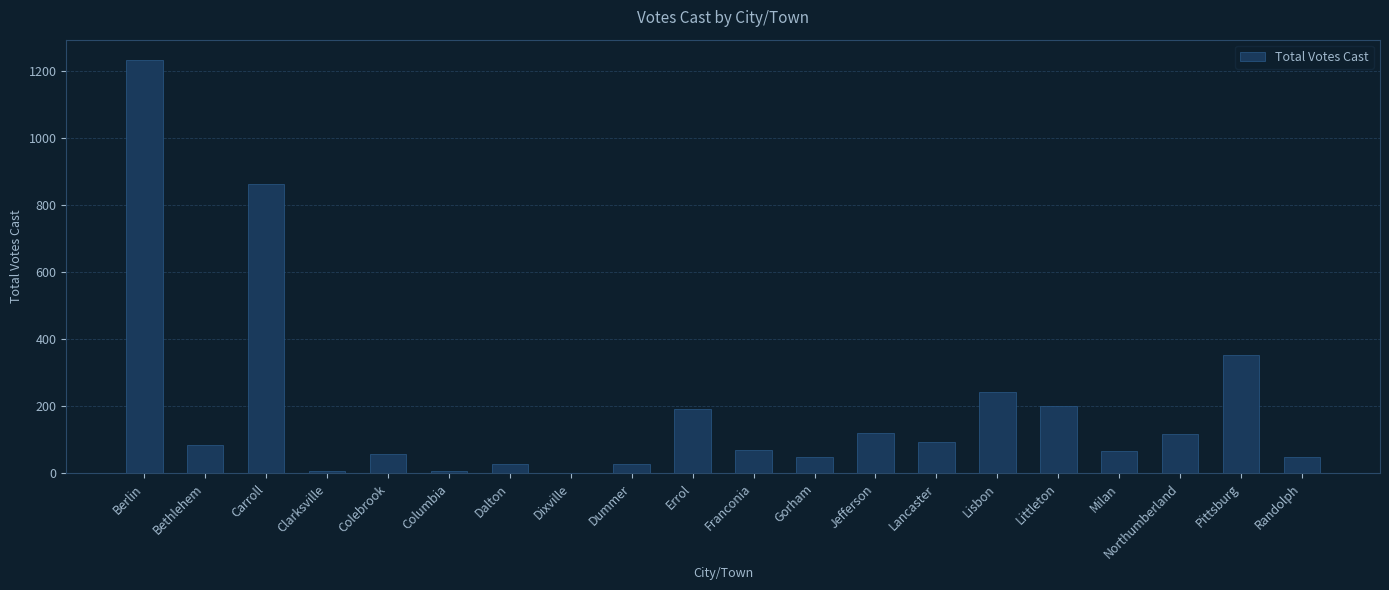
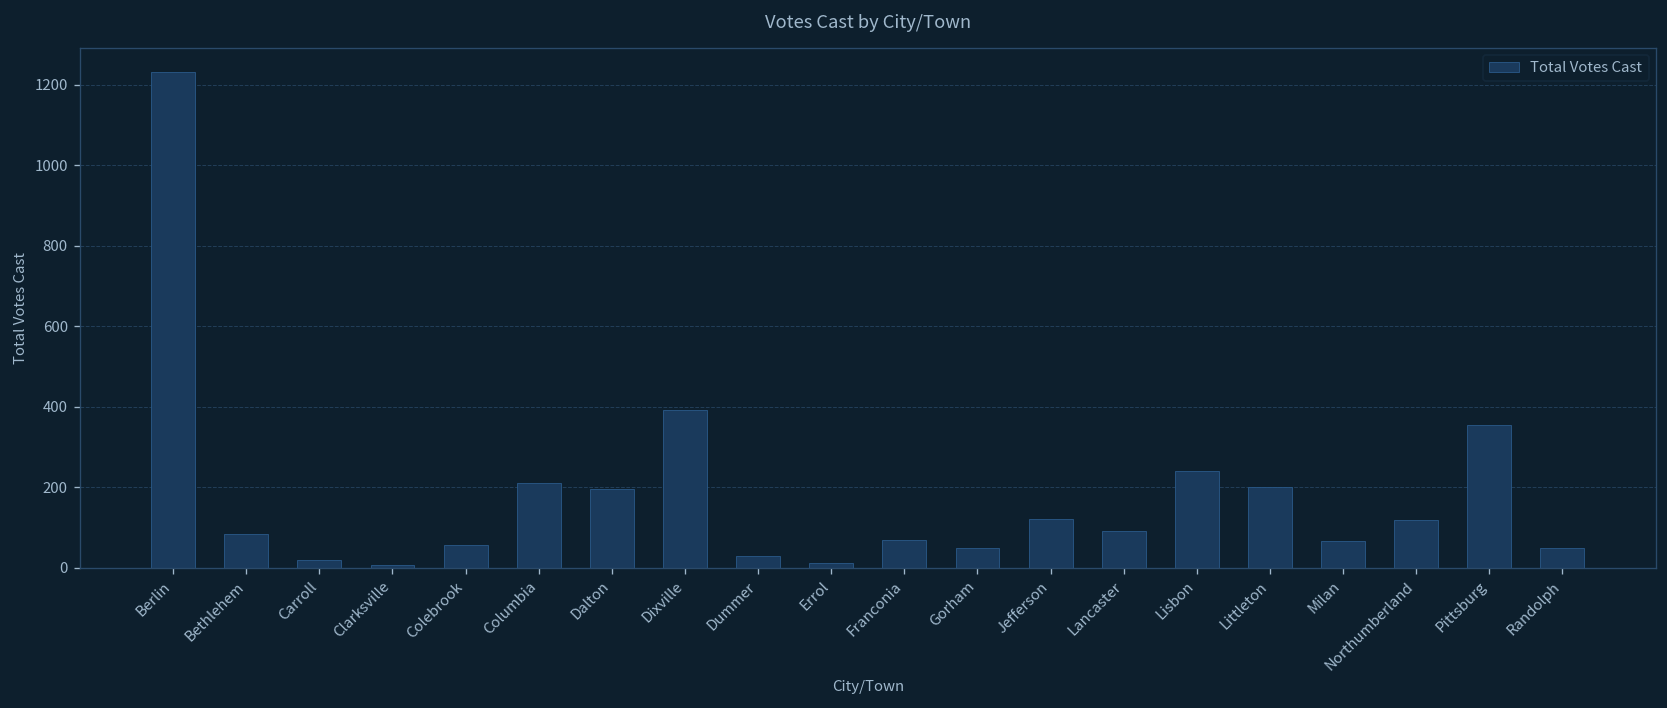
Carroll: 860 -> 20
Columbia: 10 -> 210
Dalton: 30 -> 200
Dixville: 0 -> 390
Errol: 190 -> 10
